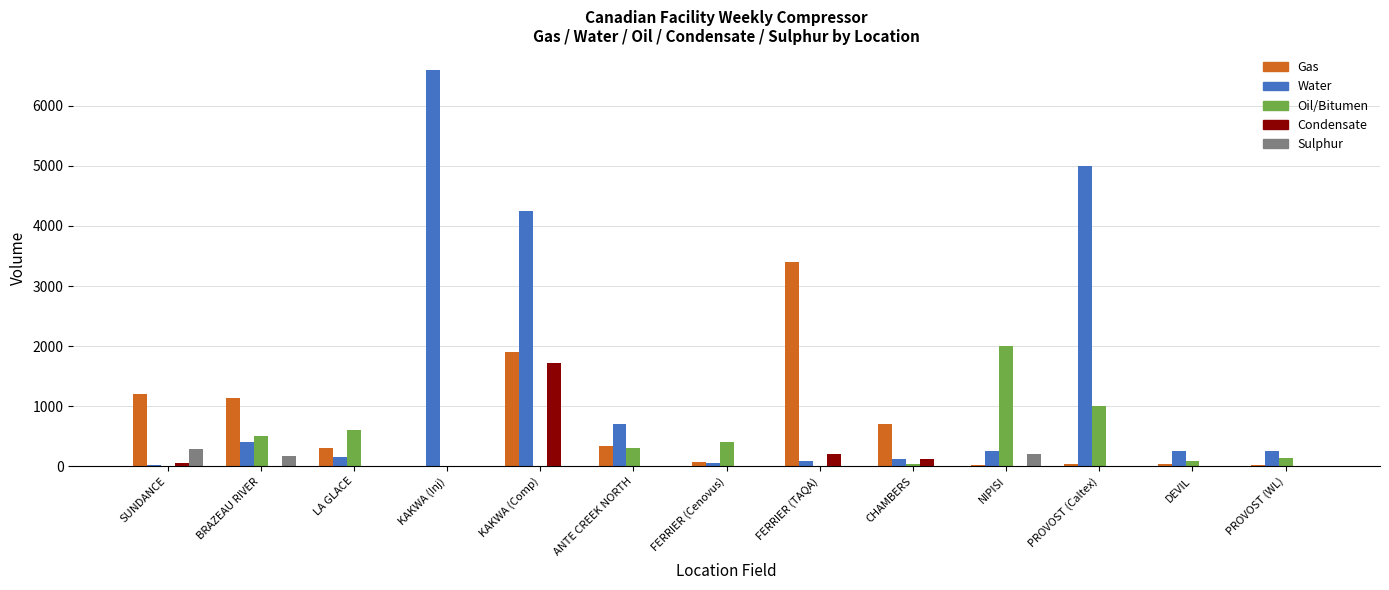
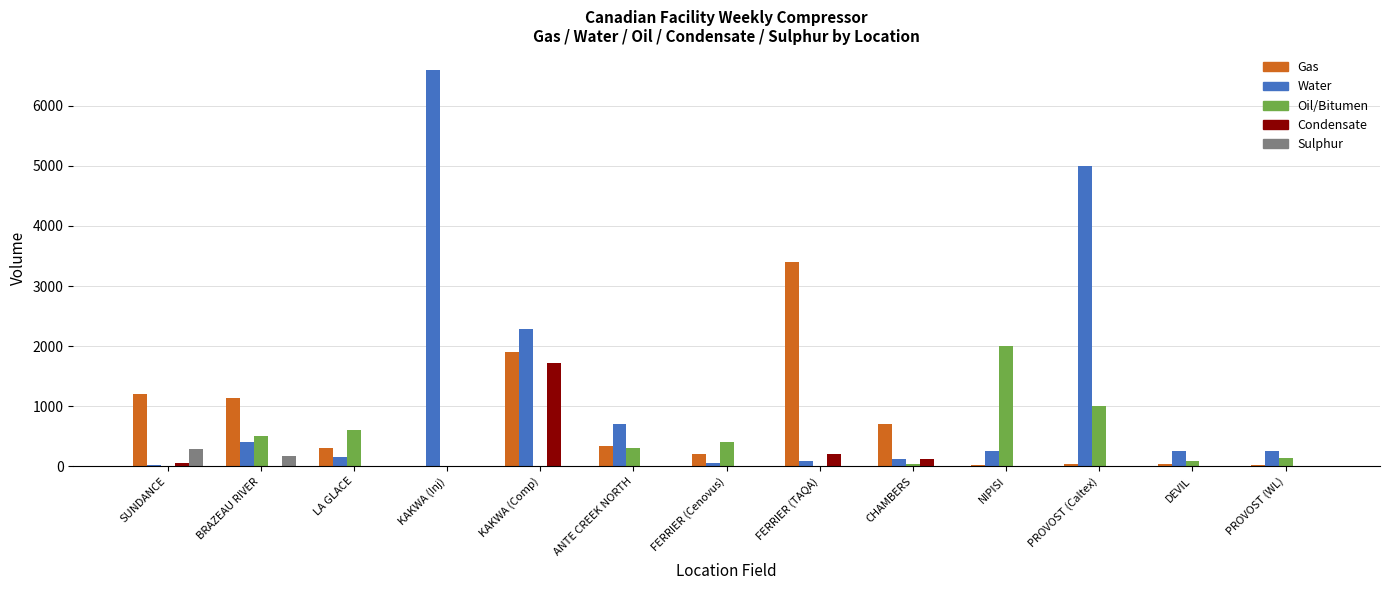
Water, KAKWA (Comp): 4300 -> 2300
Gas, FERRIER (Cenovus): 100 -> 200
Sulphur, NIPISI: 200 -> 0
